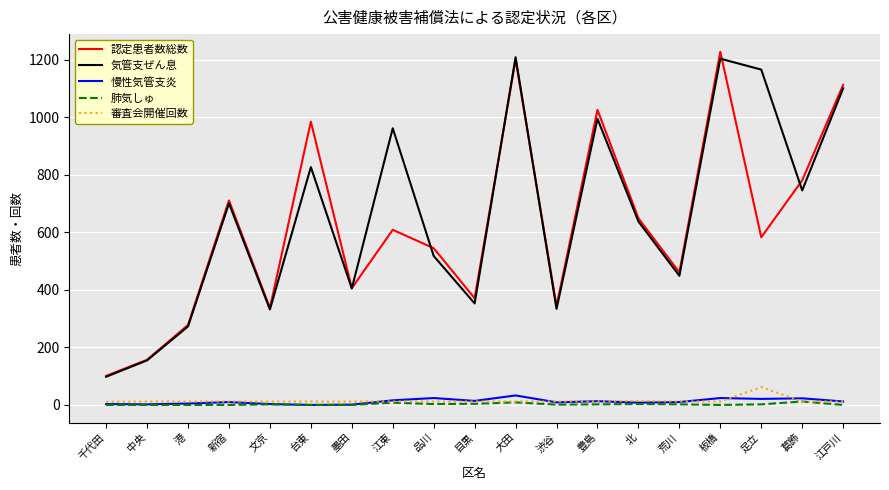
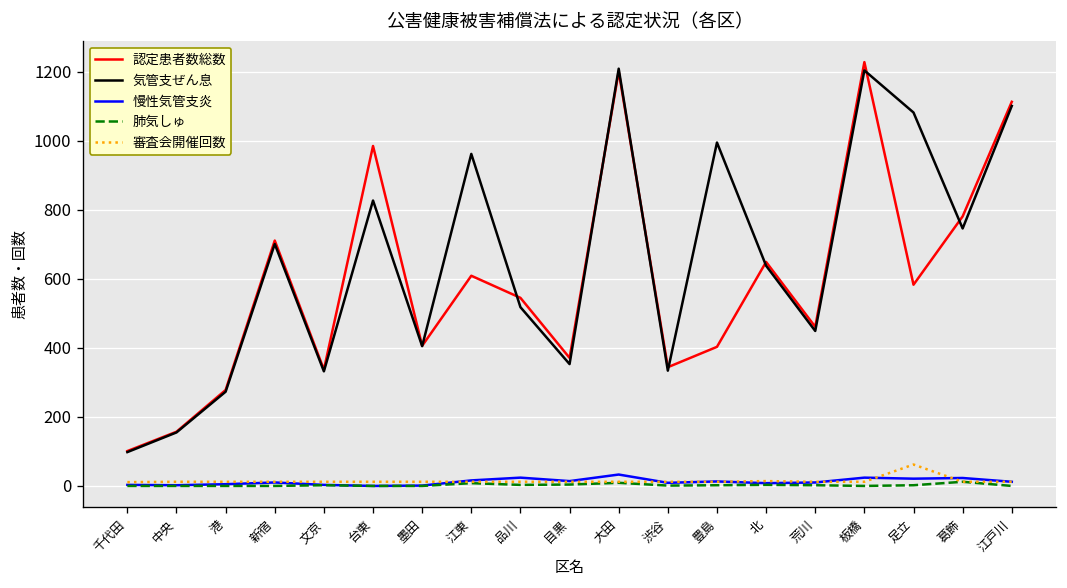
認定患者数総数, 豊島: 1030 -> 400
気管支ぜん息, 足立: 1170 -> 1080
